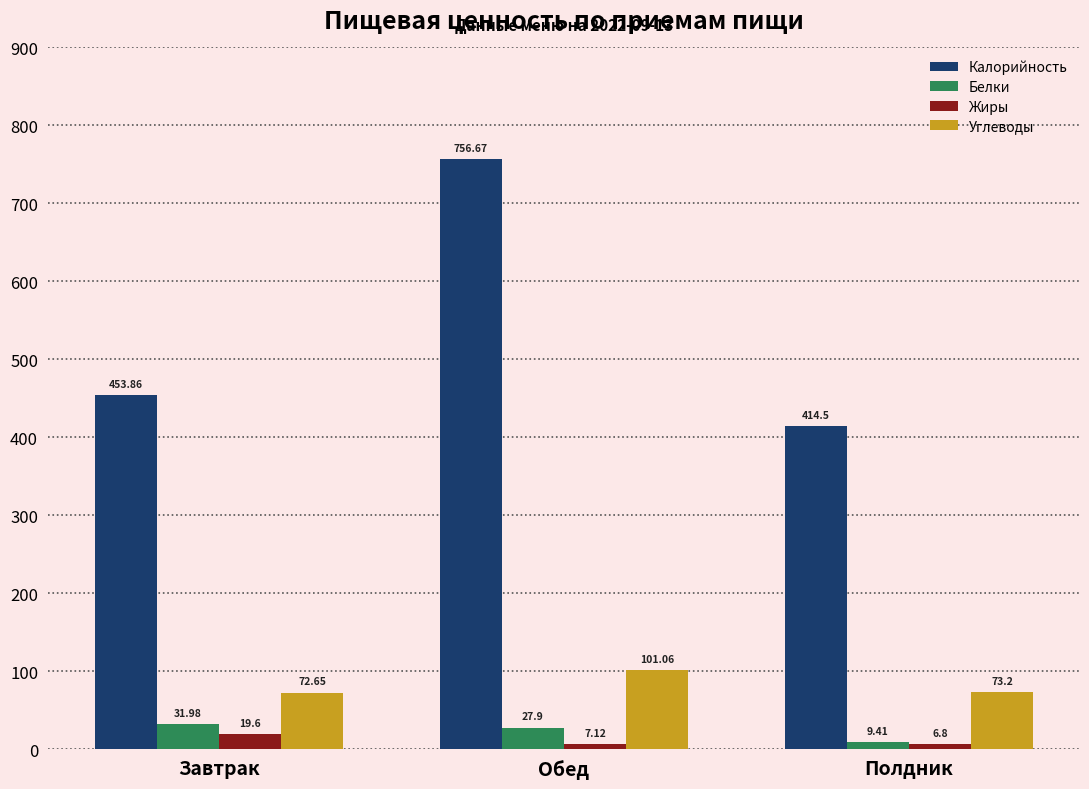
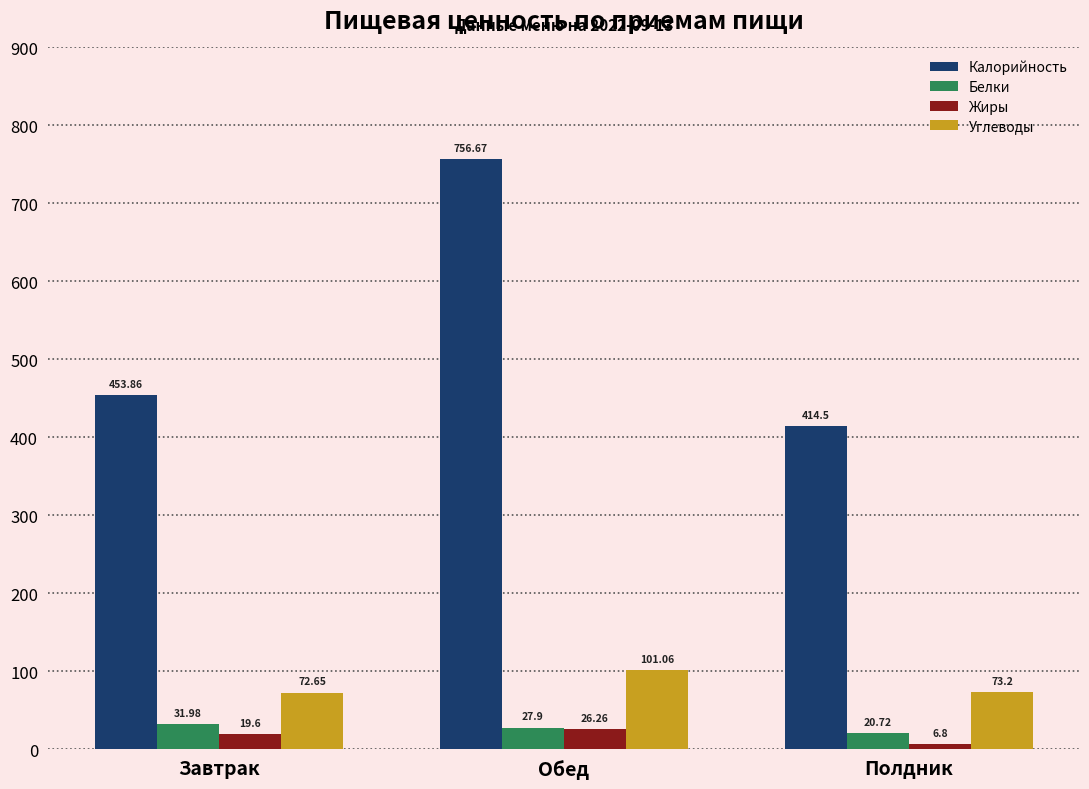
Жиры, Обед: 7.12 -> 26.26
Белки, Полдник: 9.41 -> 20.72
